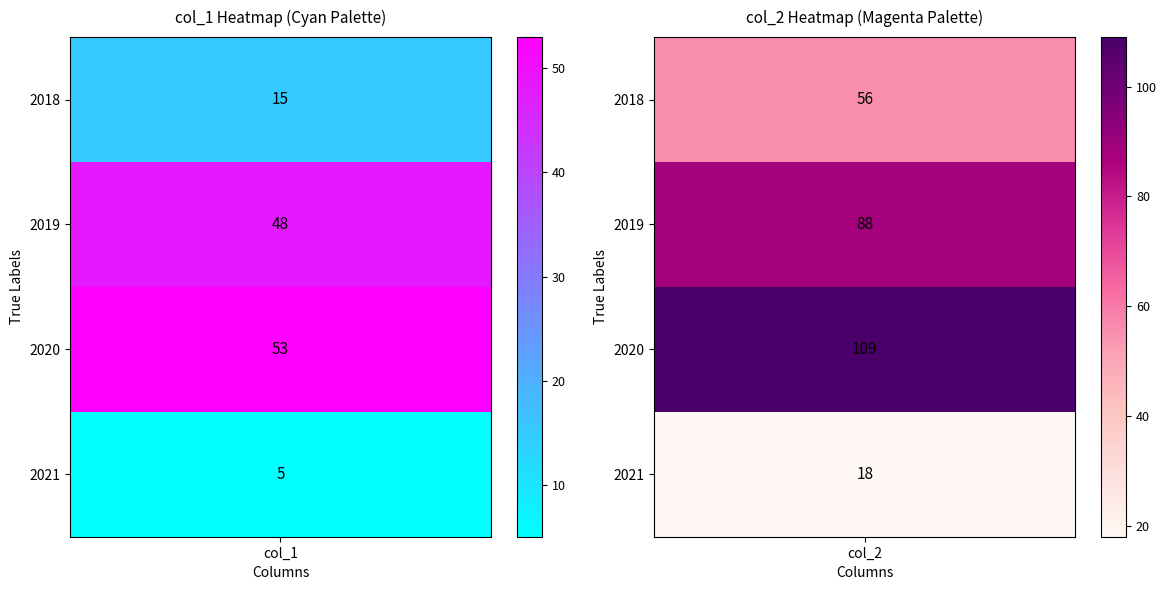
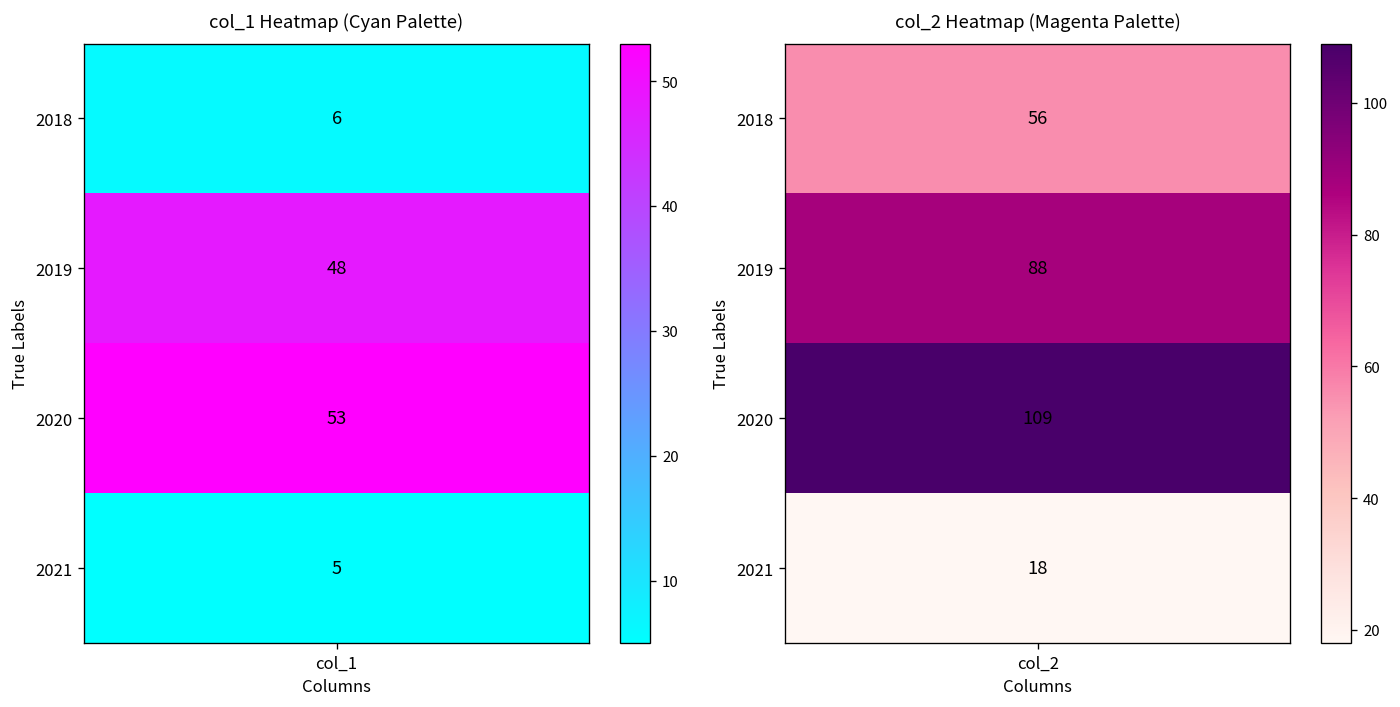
col_1 Heatmap (Cyan Palette), 2018, col_1: 15 -> 6
